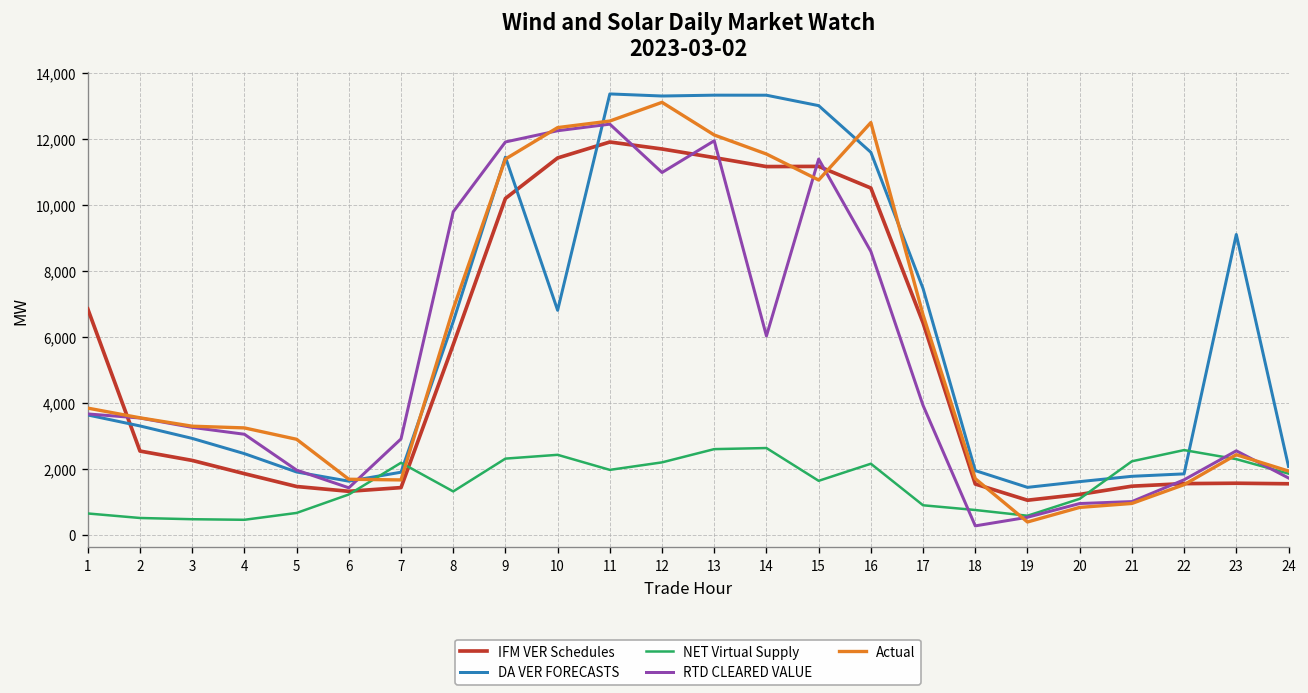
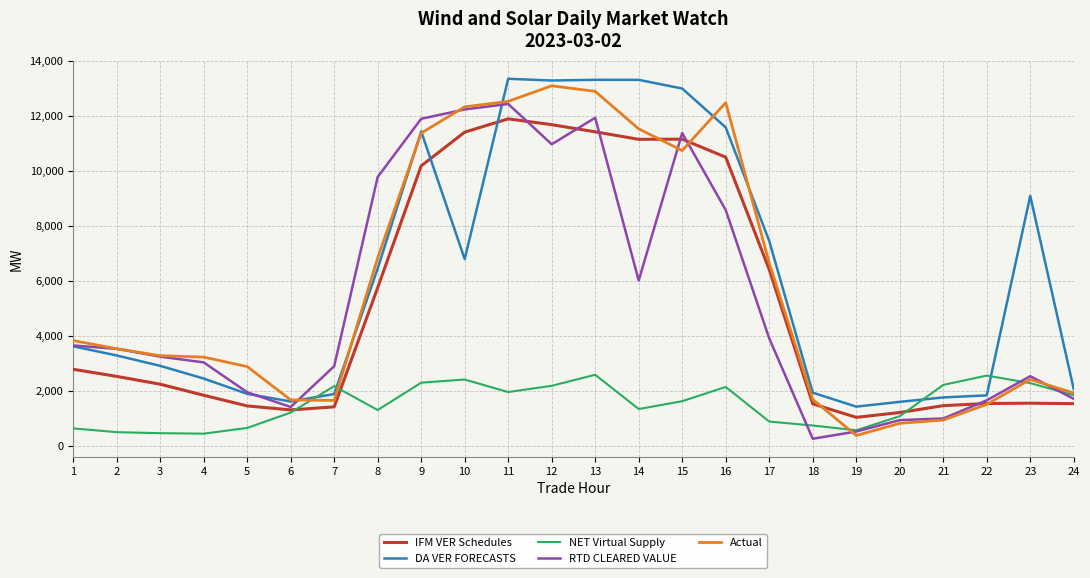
IFM VER Schedules, 1: 6,800 -> 2,800
Actual, 13: 12,100 -> 12,900
NET Virtual Supply, 14: 2,600 -> 1,400
